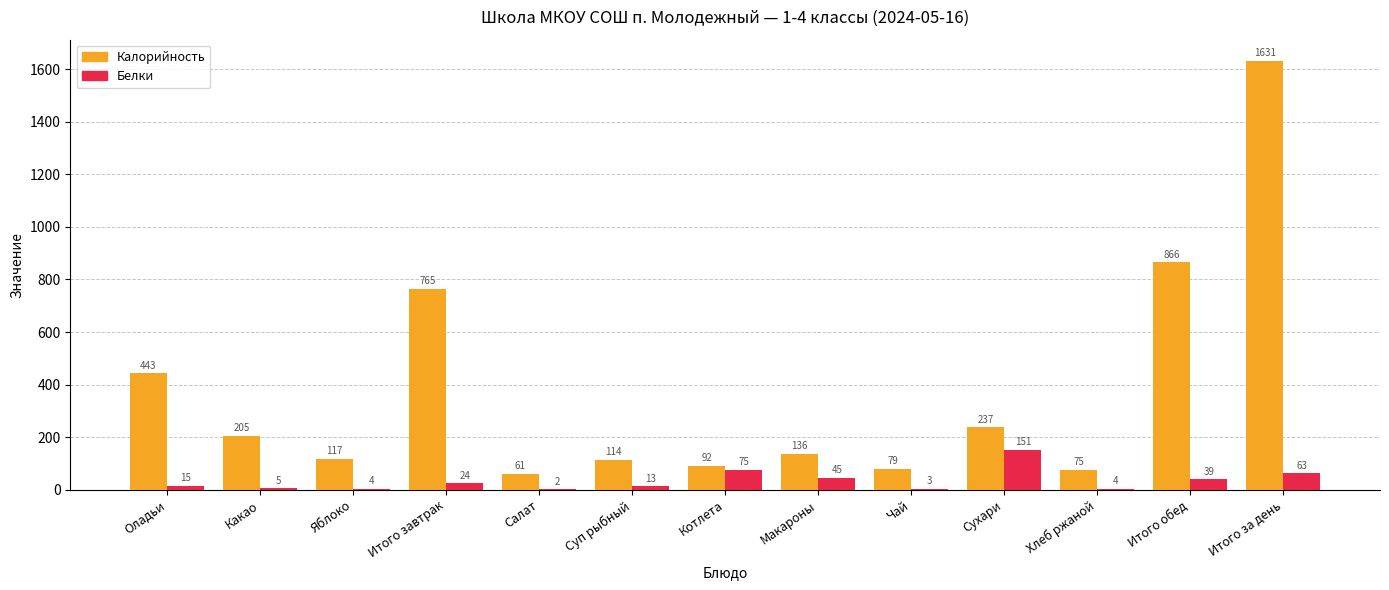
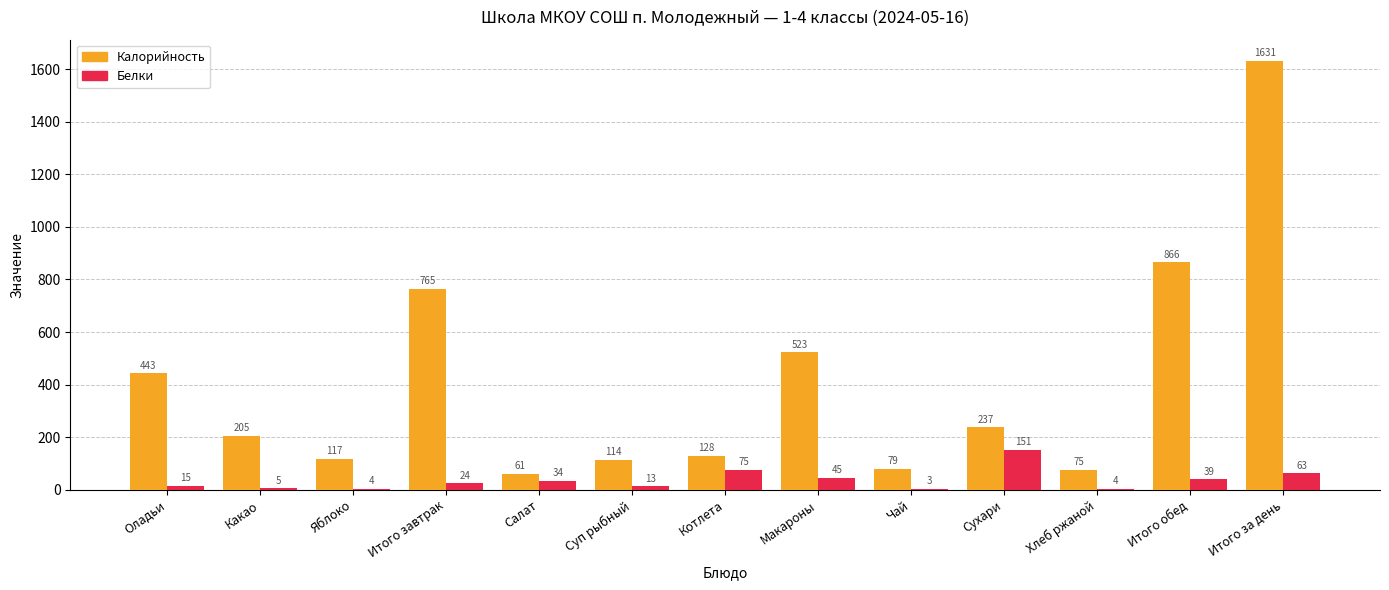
Белки, Салат: 2 -> 34
Калорийность, Котлета: 92 -> 128
Калорийность, Макароны: 136 -> 523
